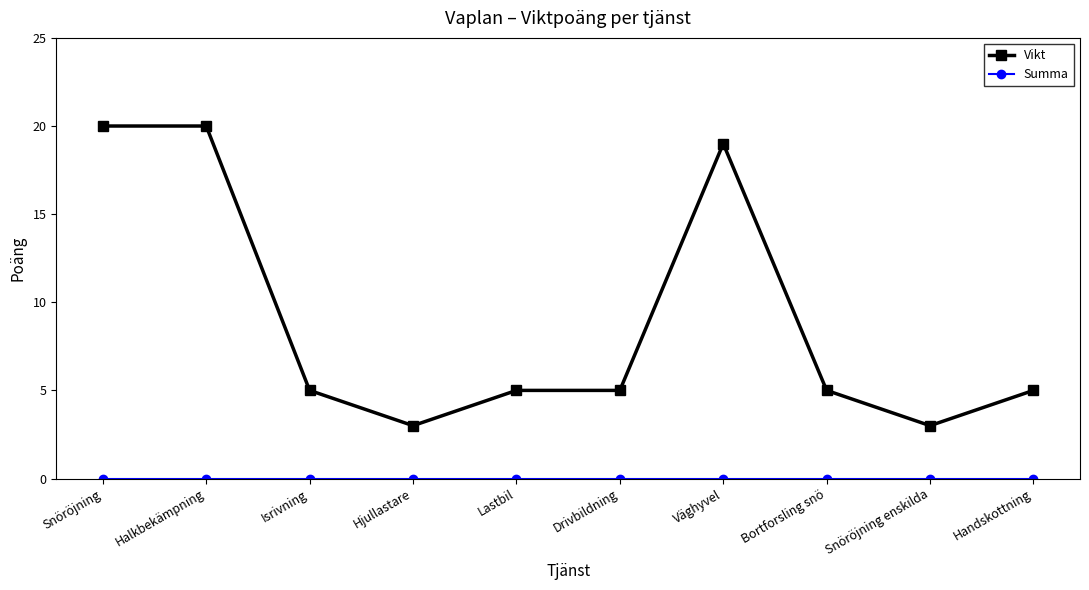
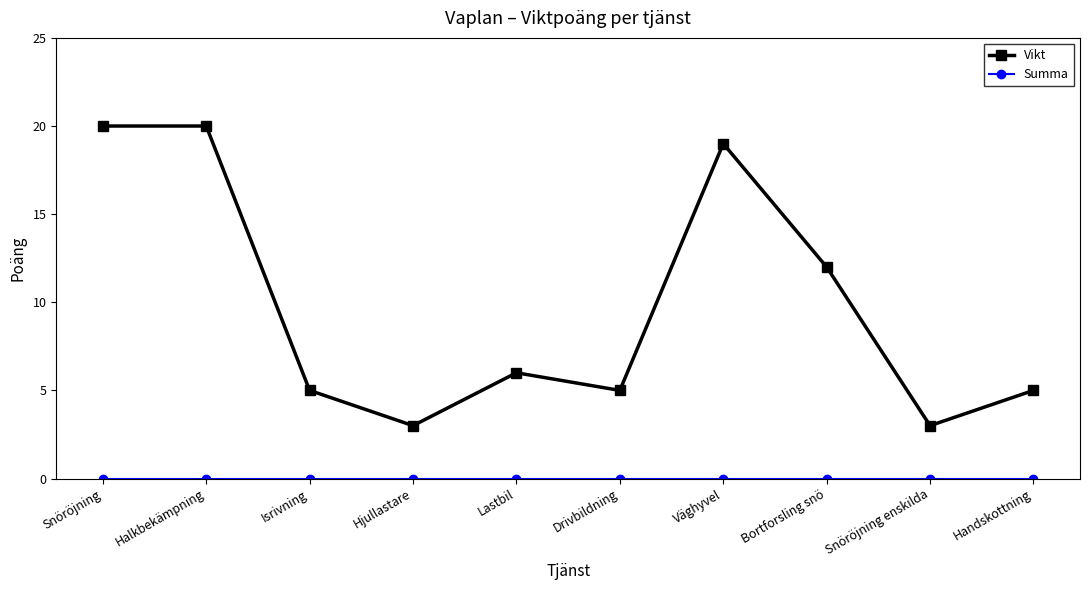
Vikt, Lastbil: 5 -> 6
Vikt, Bortforsling snö: 5 -> 12
